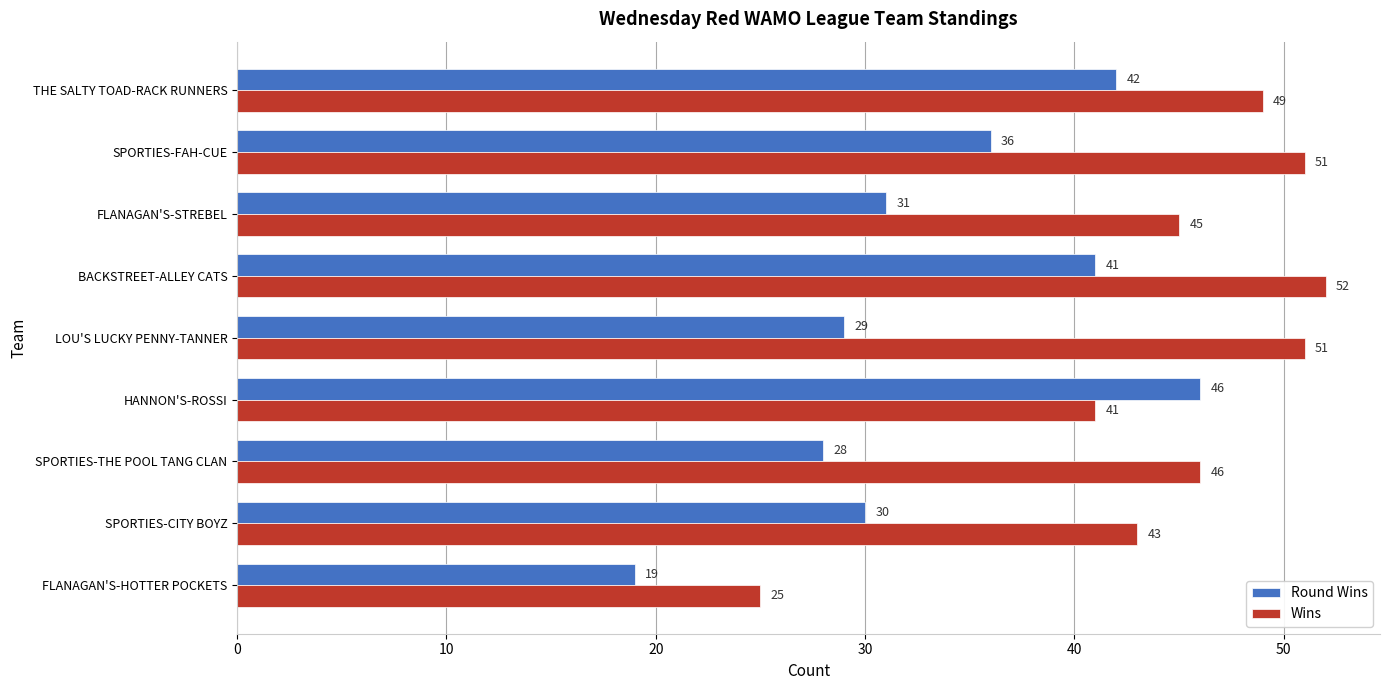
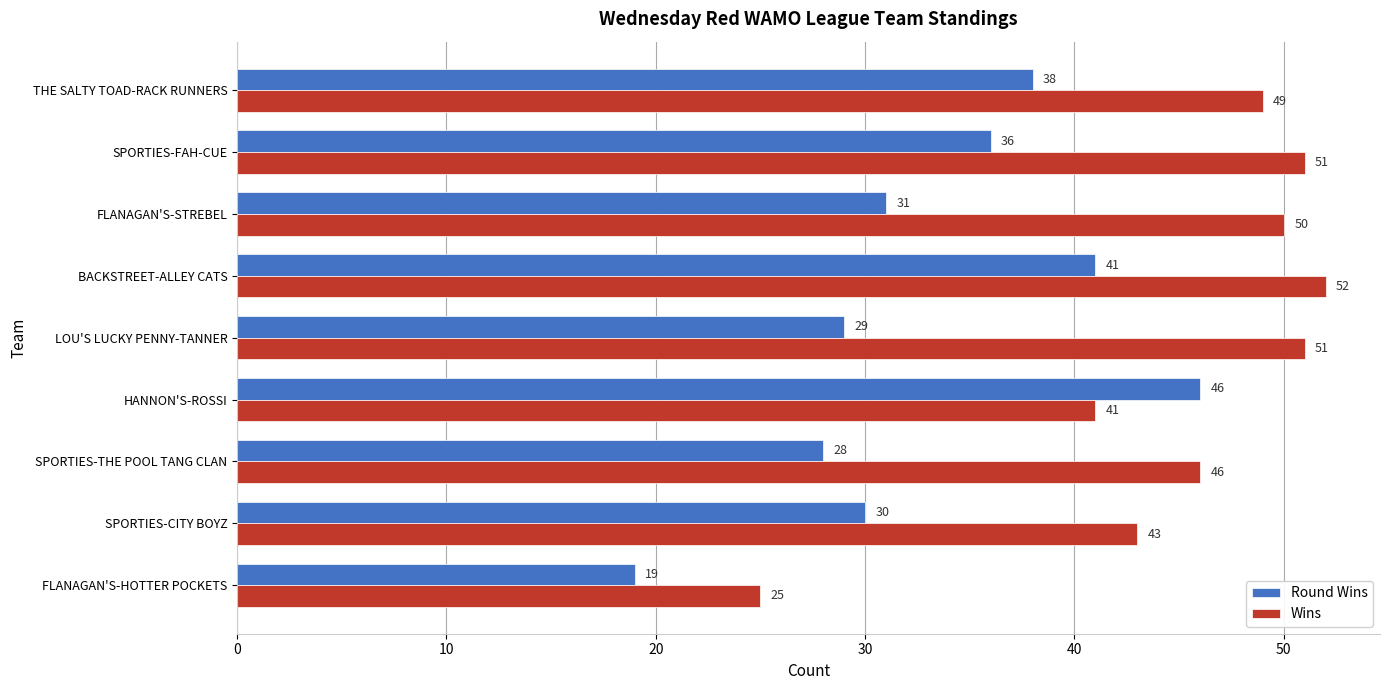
Round Wins, THE SALTY TOAD-RACK RUNNERS: 42 -> 38
Wins, FLANAGAN'S-STREBEL: 45 -> 50
